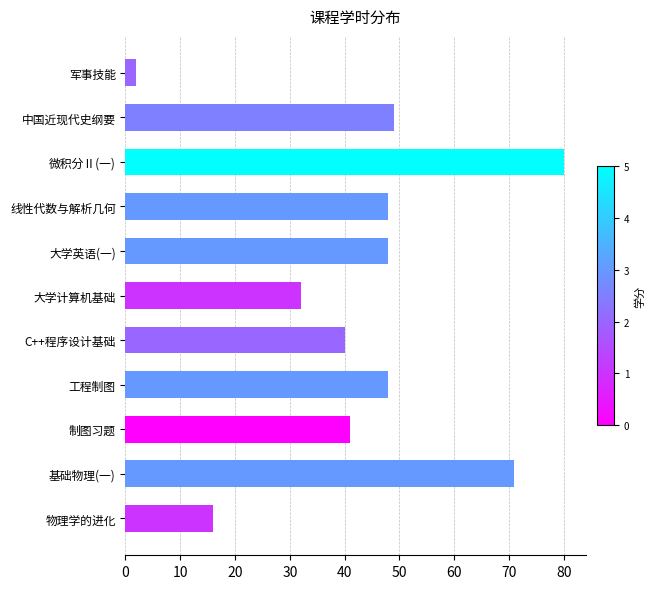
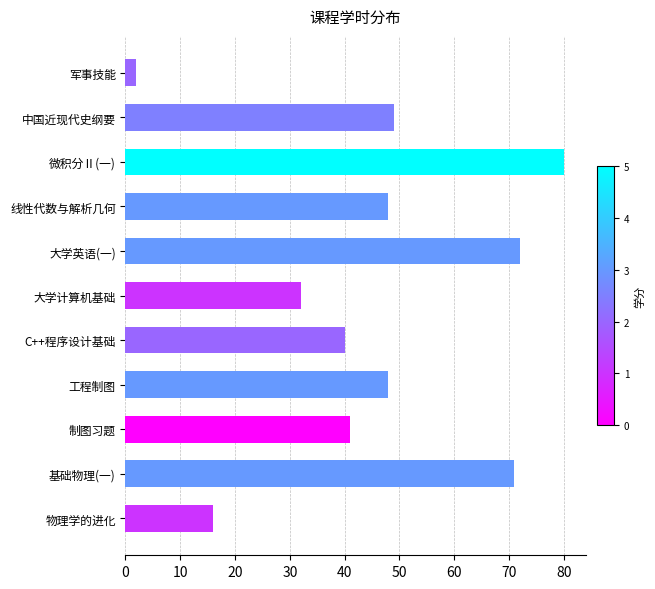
大学英语(一): 48 -> 72
